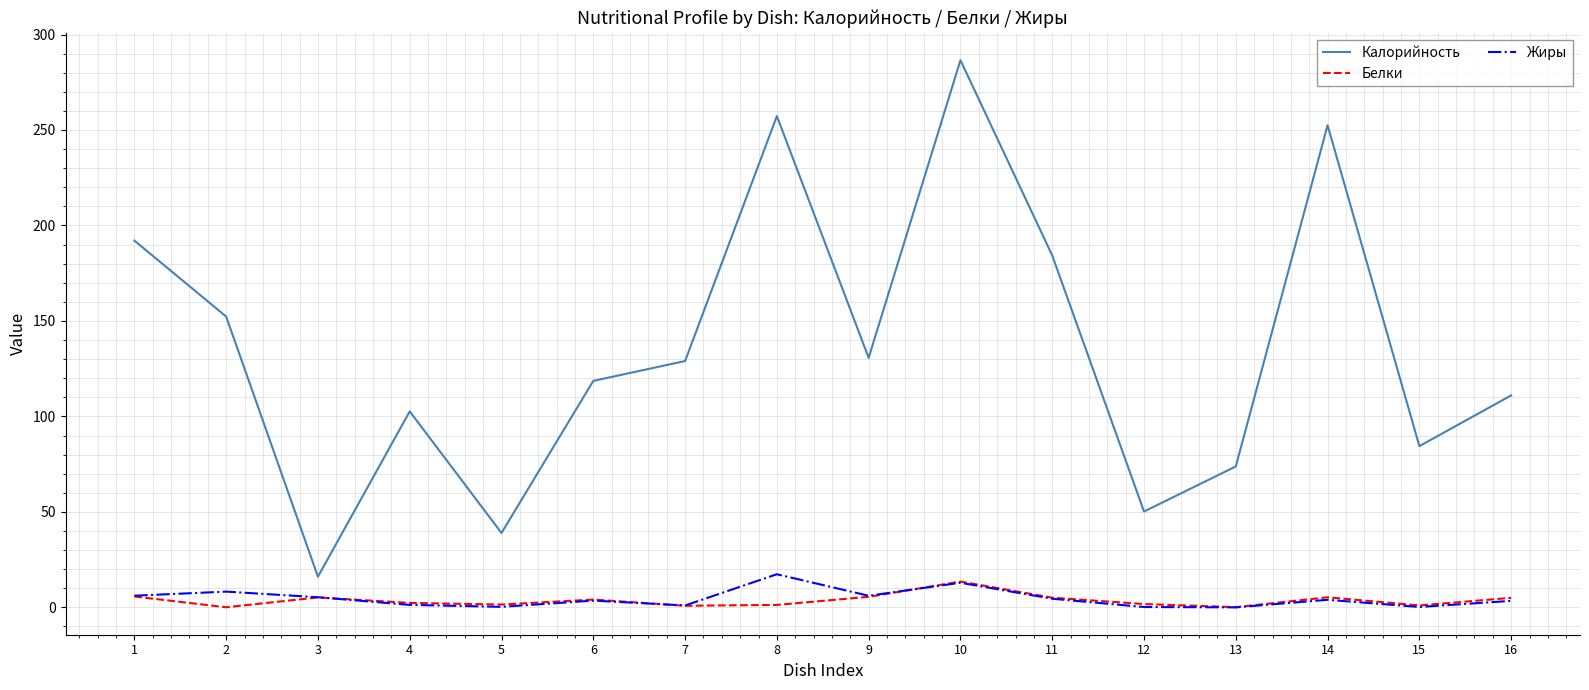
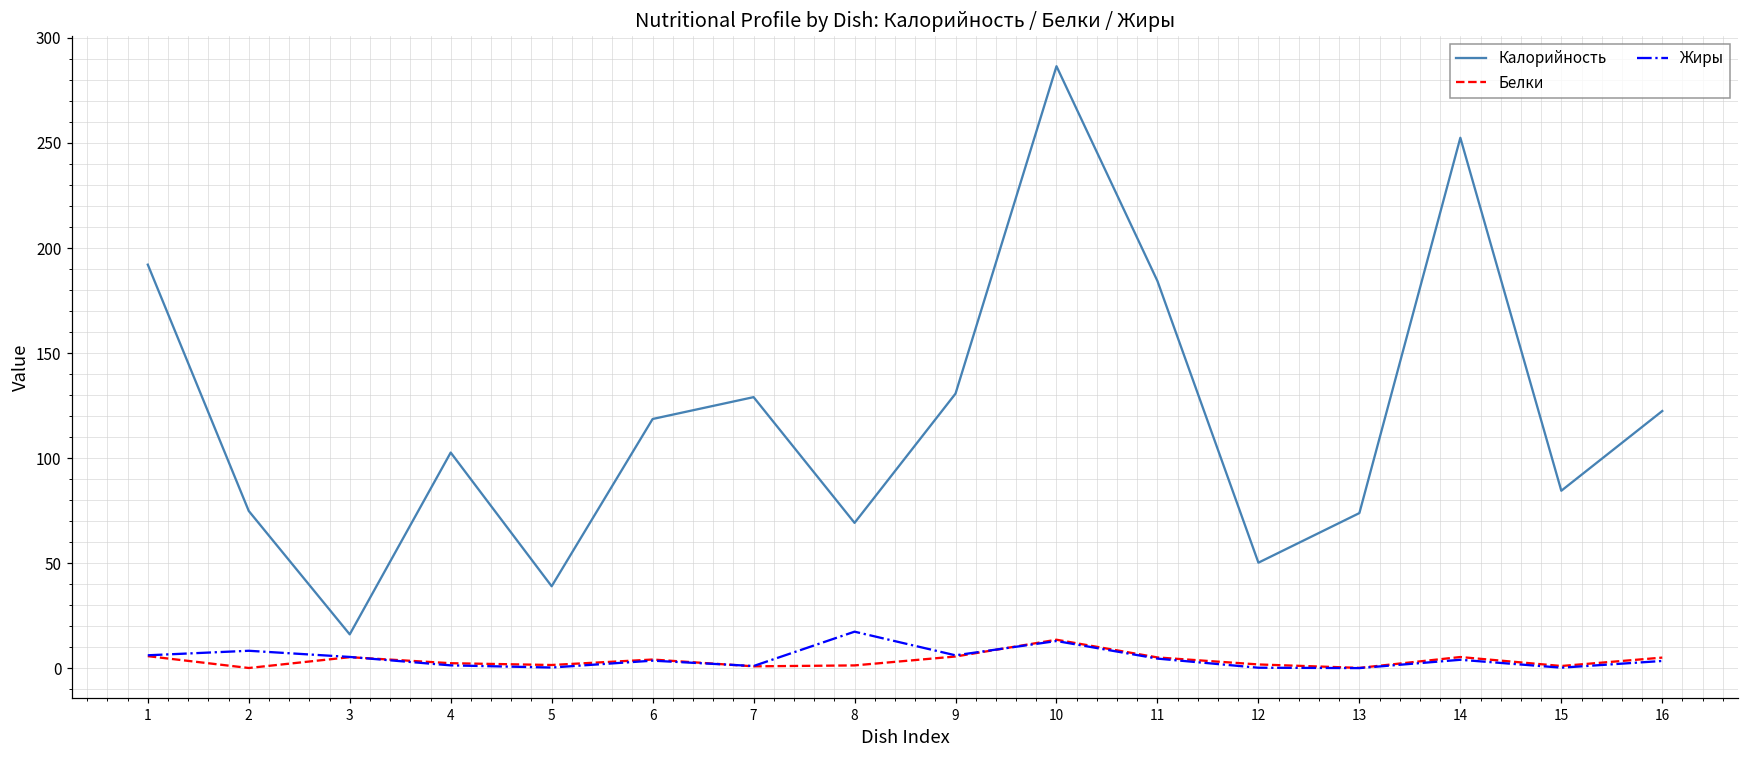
Калорийность, 2: 152 -> 75
Калорийность, 8: 257 -> 69
Калорийность, 16: 111 -> 122
